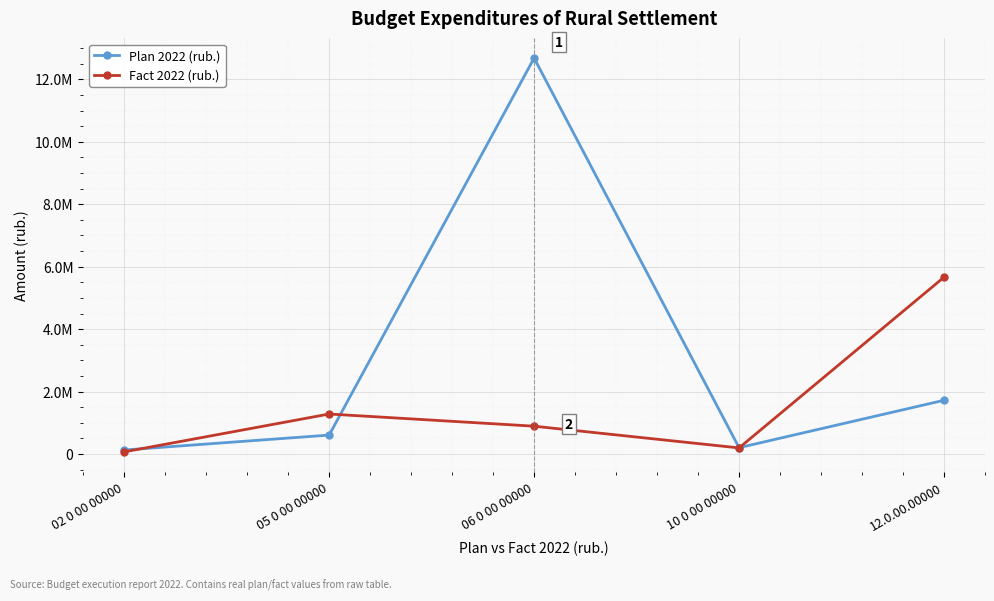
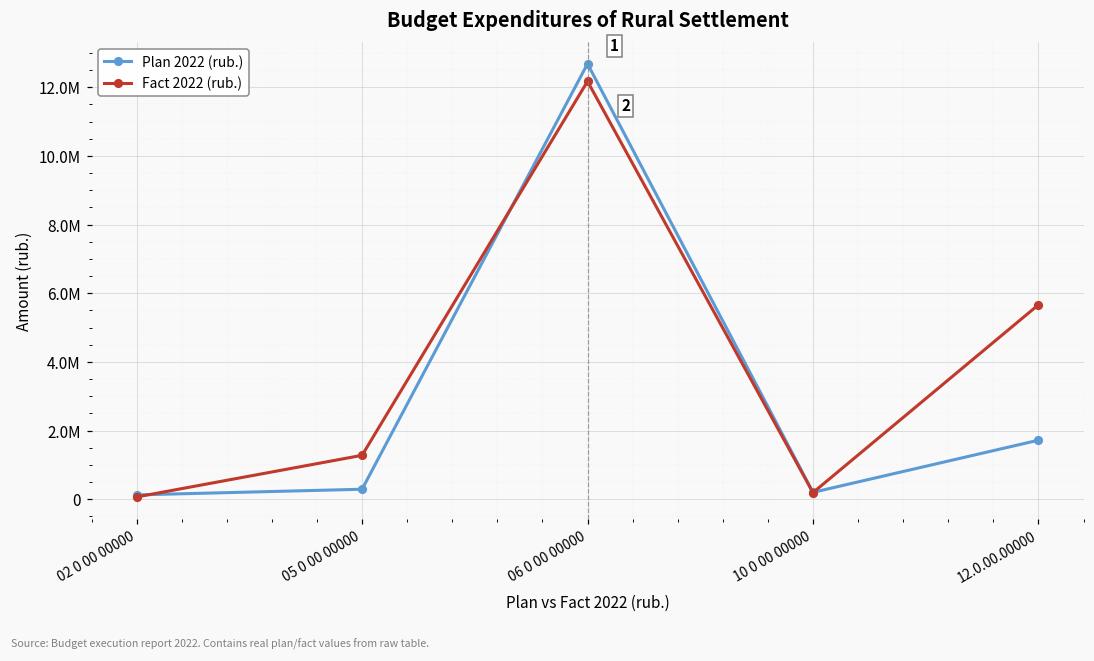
Plan 2022 (rub.), 05 0 00 00000: 600000 -> 300000
Fact 2022 (rub.), 06 0 00 00000: 900000 -> 12200000
